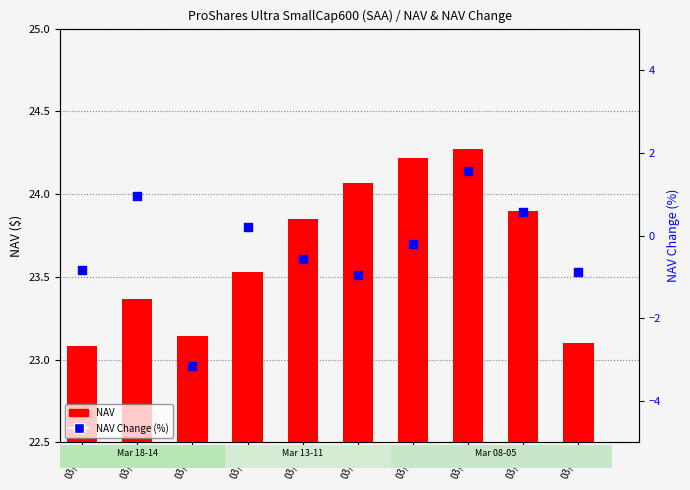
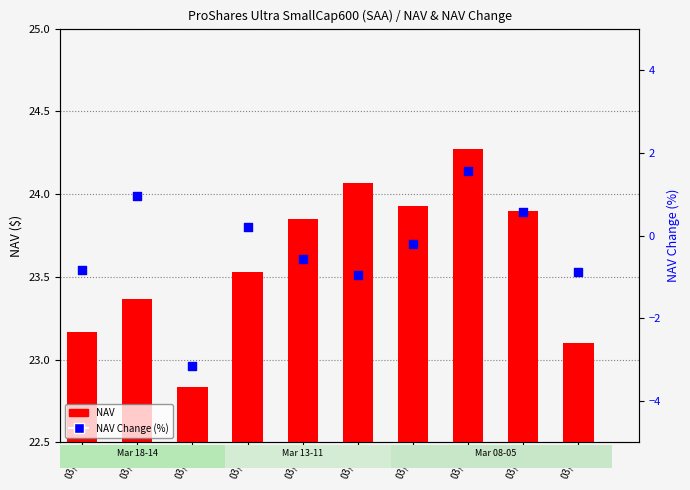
NAV, 03/18: 23.08 -> 23.17
NAV, 03/14: 23.14 -> 22.83
NAV, 03/08: 24.22 -> 23.93
